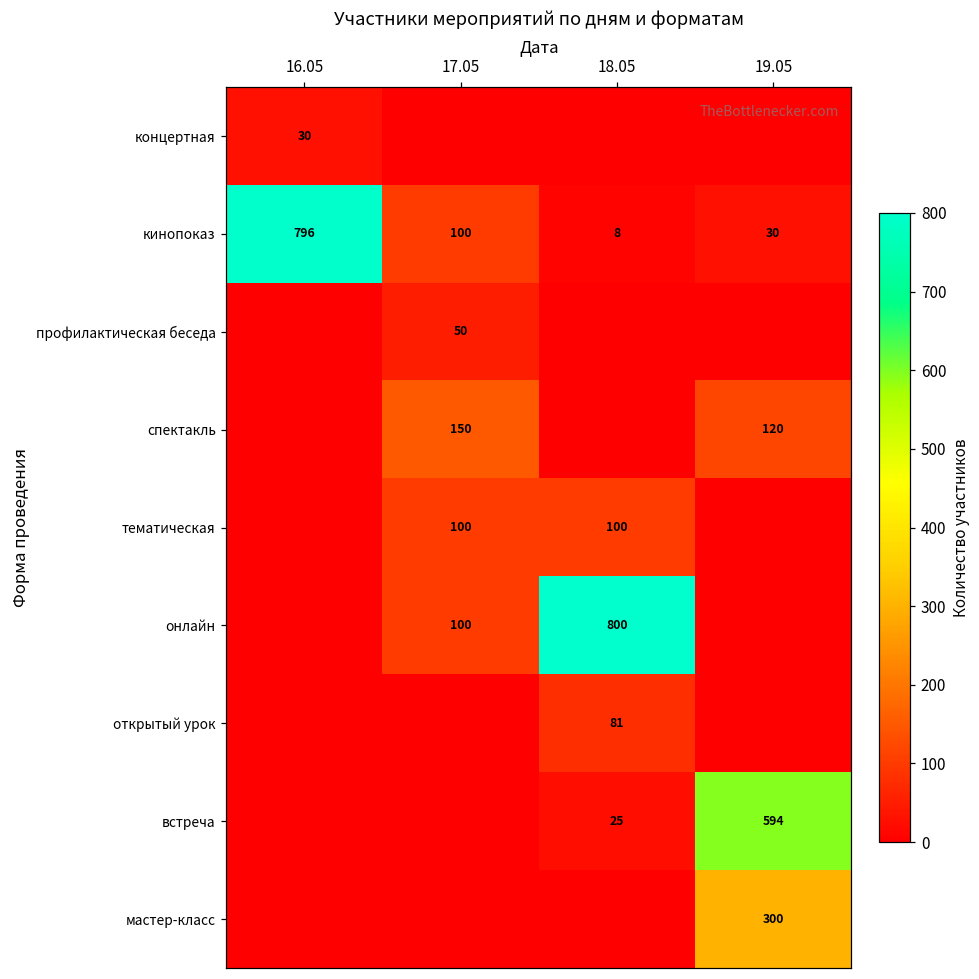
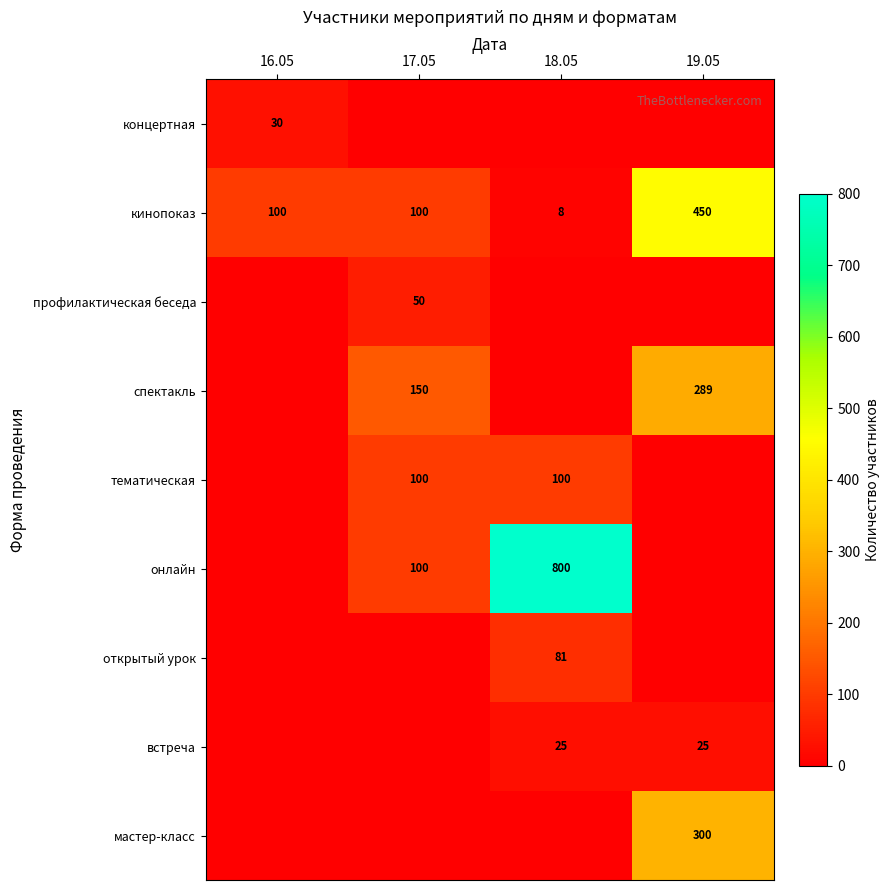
кинопоказ, 16.05: 796 -> 100
кинопоказ, 19.05: 30 -> 450
спектакль, 19.05: 120 -> 289
встреча, 19.05: 594 -> 25
